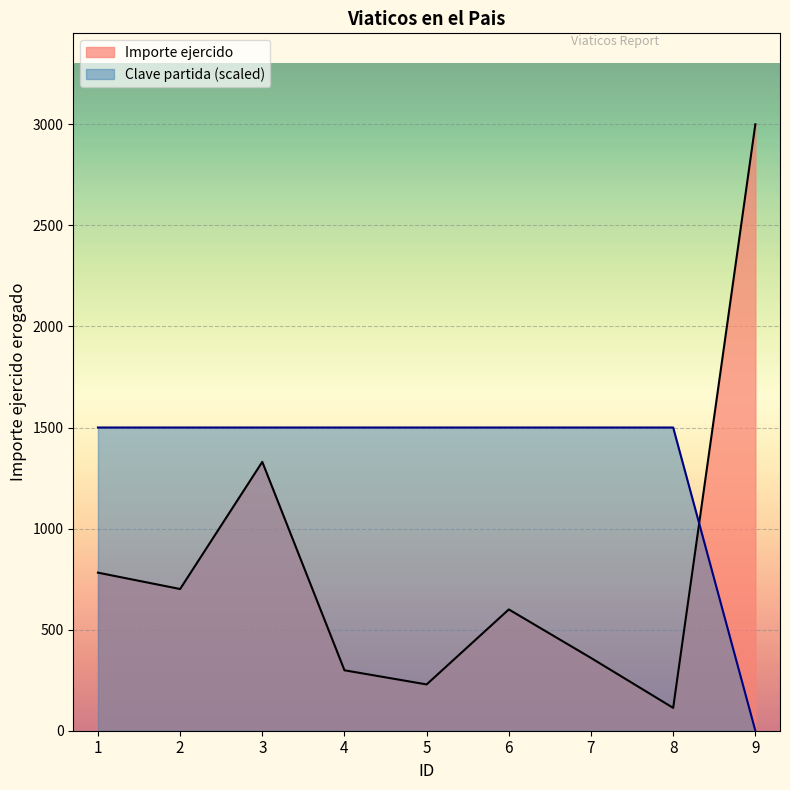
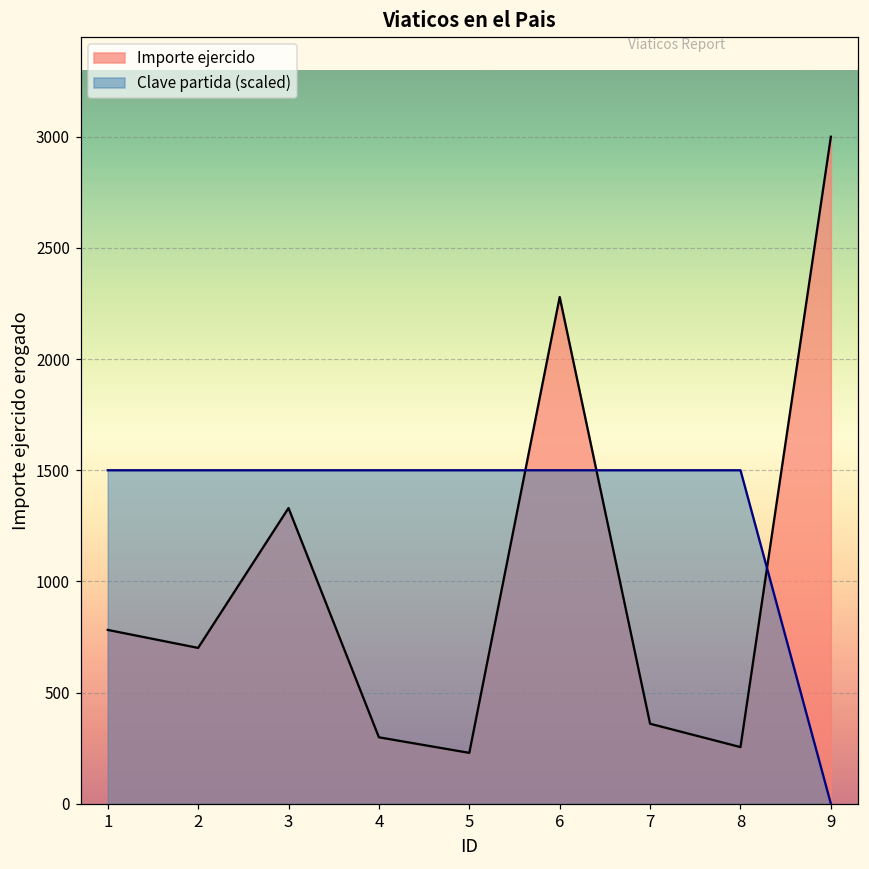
Importe ejercido, 6: 600 -> 2280
Importe ejercido, 8: 110 -> 260
